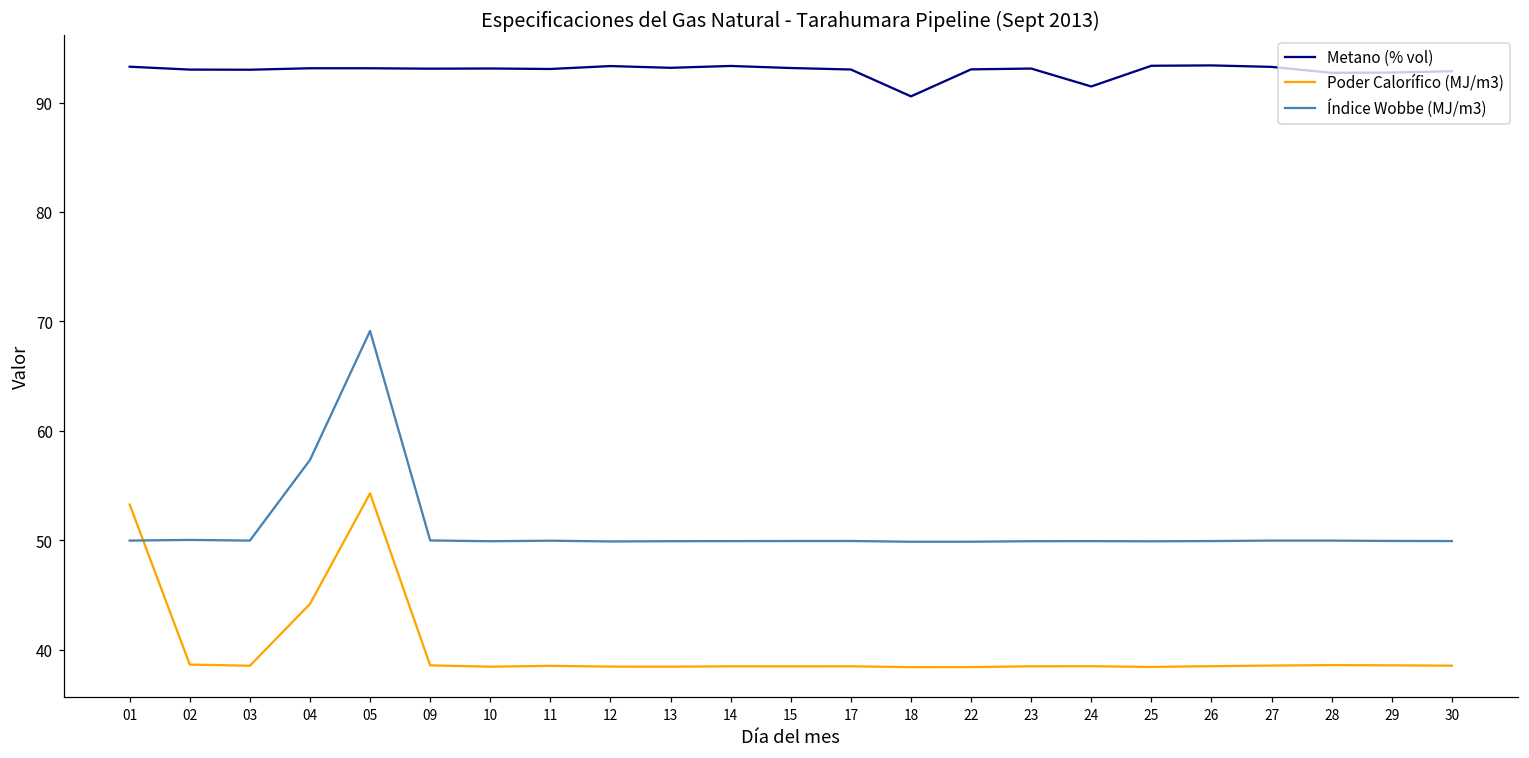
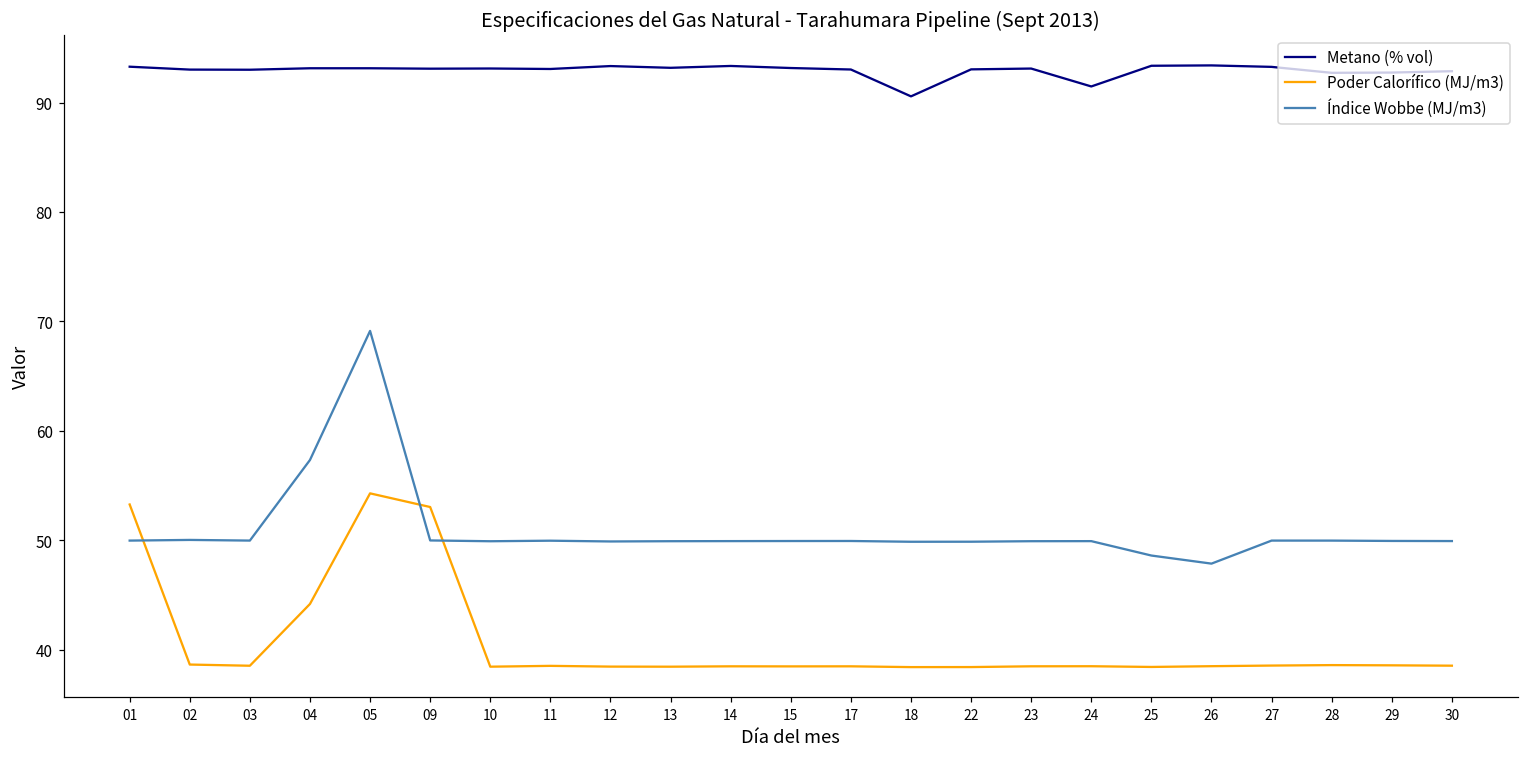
Poder Calorífico (MJ/m3), 09: 39 -> 53
Índice Wobbe (MJ/m3), 25: 50 -> 49
Índice Wobbe (MJ/m3), 26: 50 -> 48
